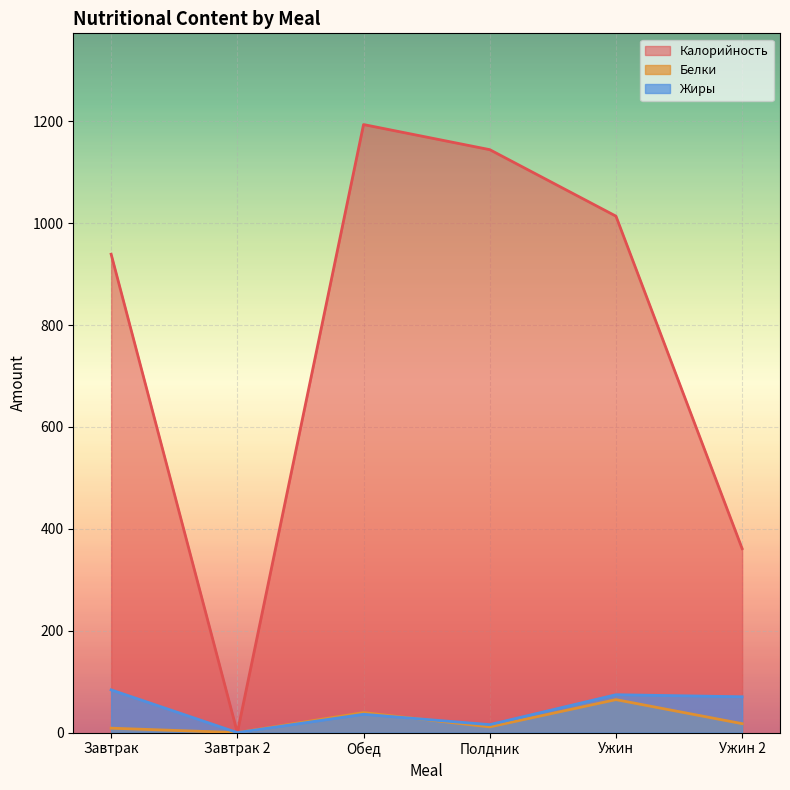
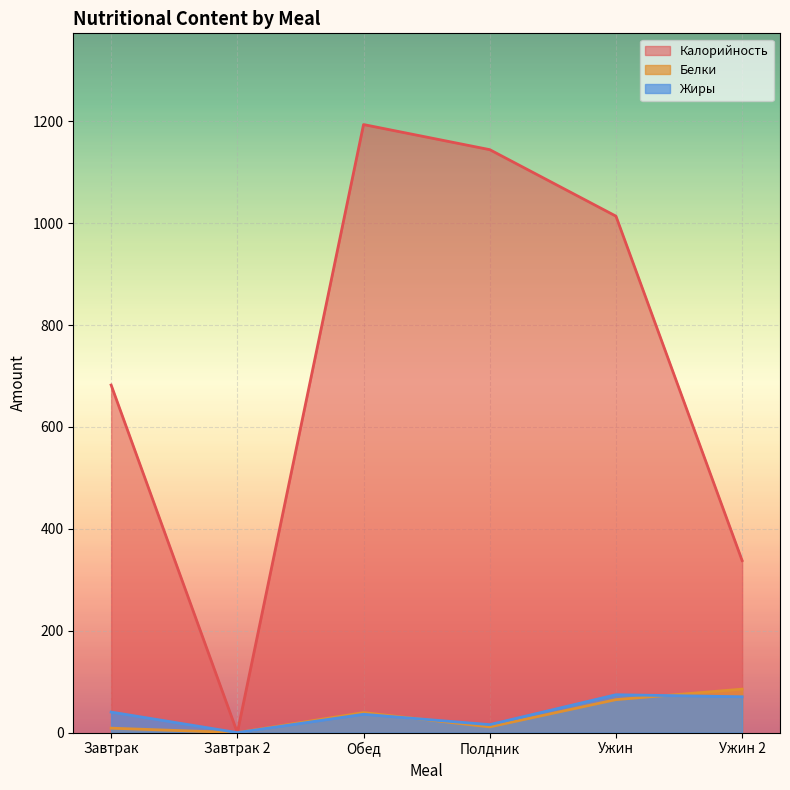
Калорийность, Завтрак: 940 -> 680
Жиры, Завтрак: 80 -> 40
Калорийность, Ужин 2: 360 -> 340
Белки, Ужин 2: 20 -> 90
